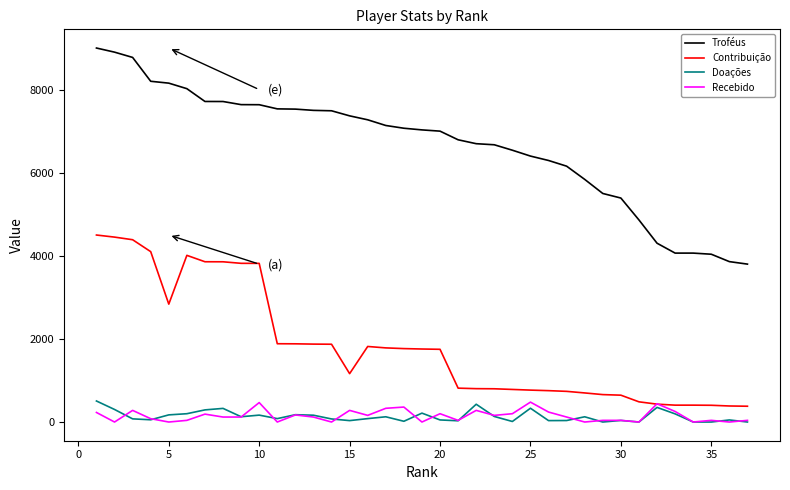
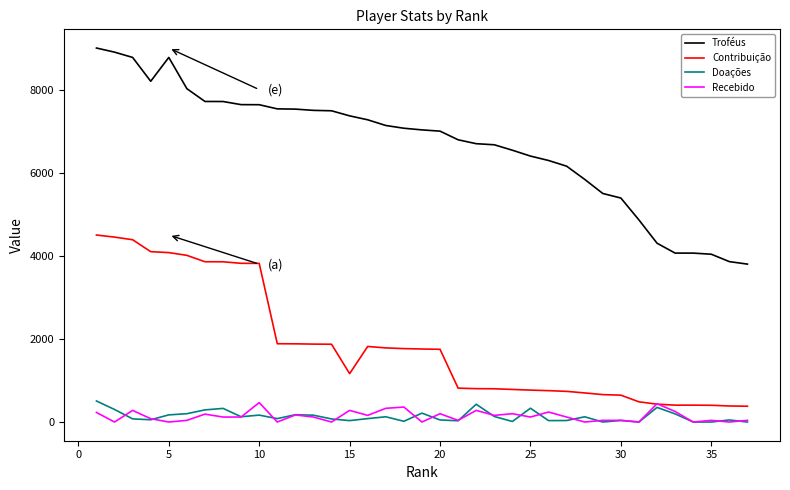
Troféus, 5: 8200 -> 8800
Contribuição, 5: 2800 -> 4100
Recebido, 25: 500 -> 100
